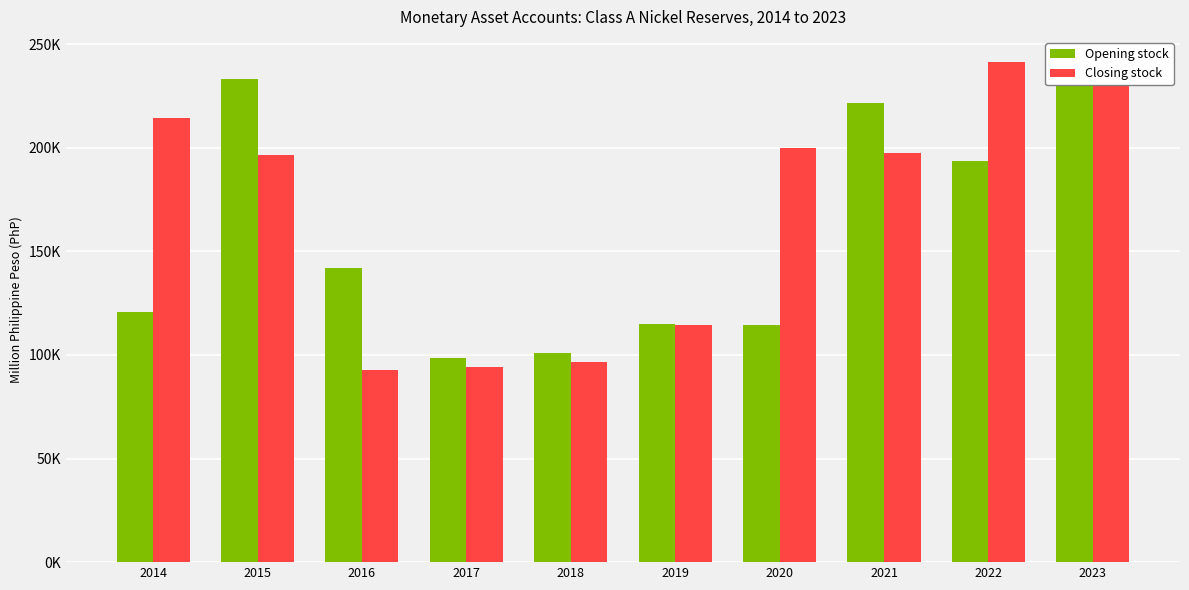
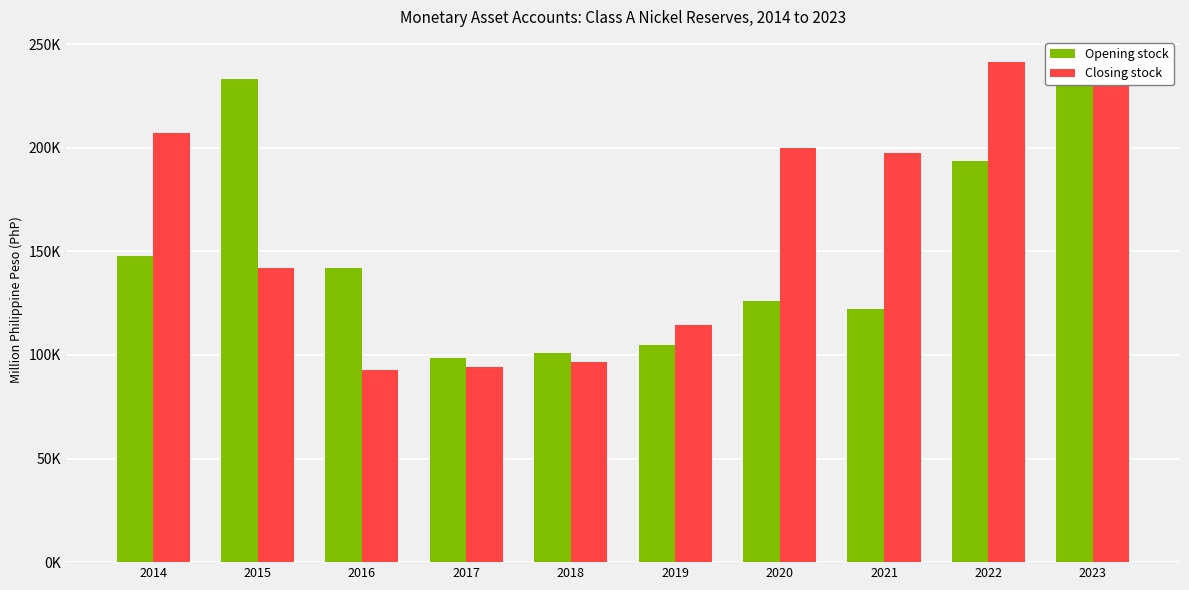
Opening stock, 2014: 121000 -> 148000
Closing stock, 2014: 214000 -> 207000
Closing stock, 2015: 196000 -> 142000
Opening stock, 2019: 115000 -> 105000
Opening stock, 2020: 114000 -> 126000
Opening stock, 2021: 222000 -> 122000
